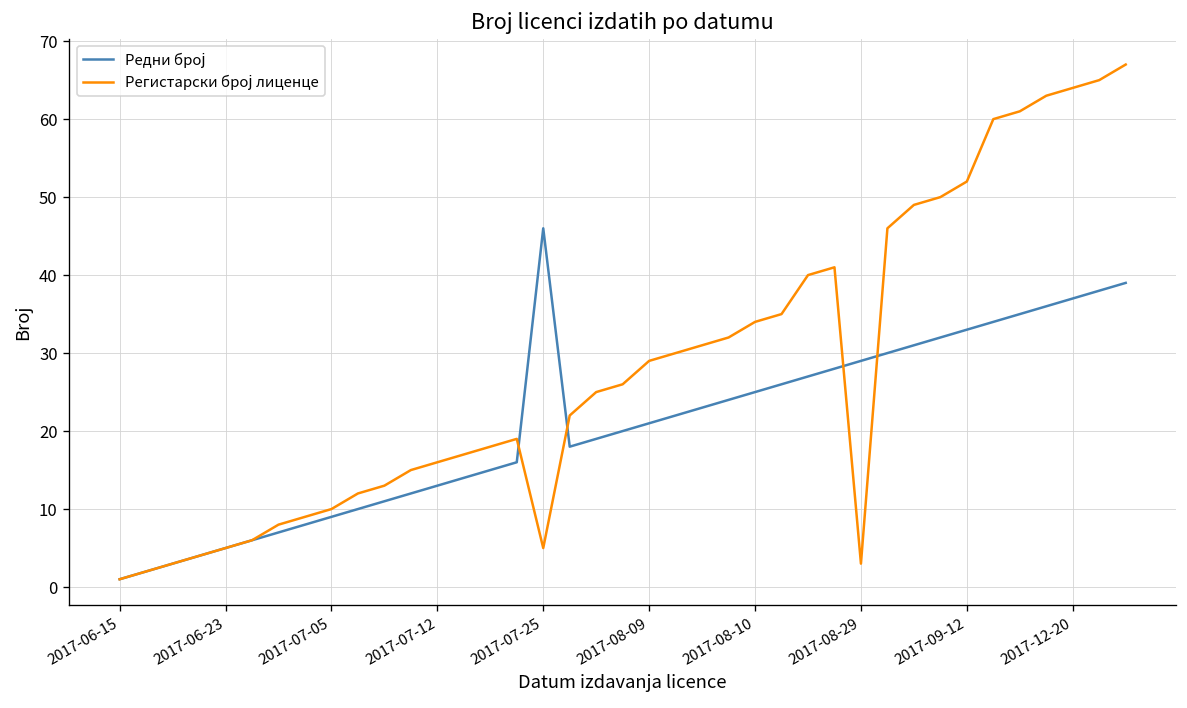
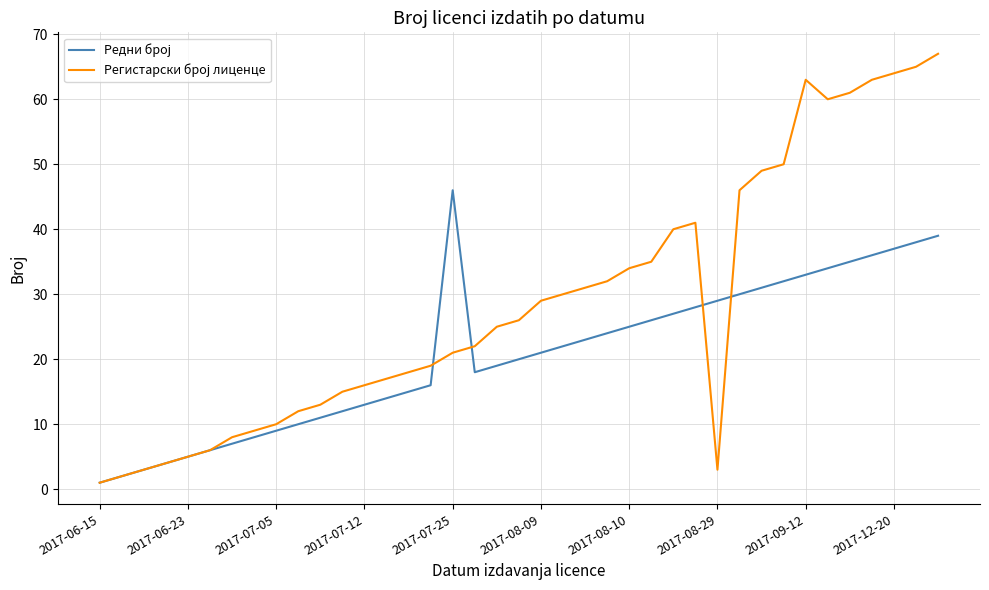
Регистарски број лиценце, 2017-07-25: 5 -> 21
Регистарски број лиценце, 2017-09-12: 52 -> 63
